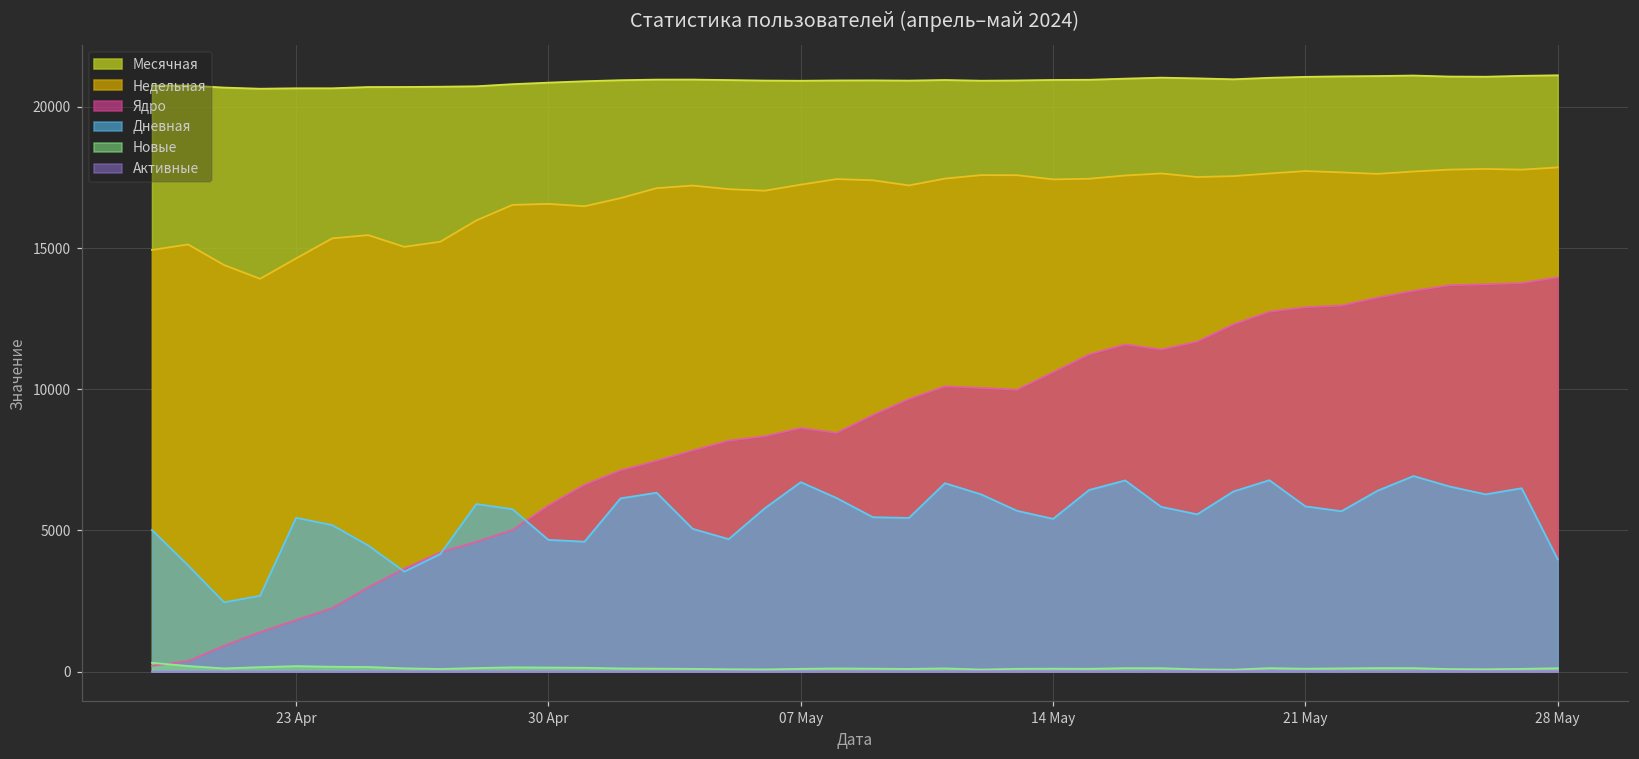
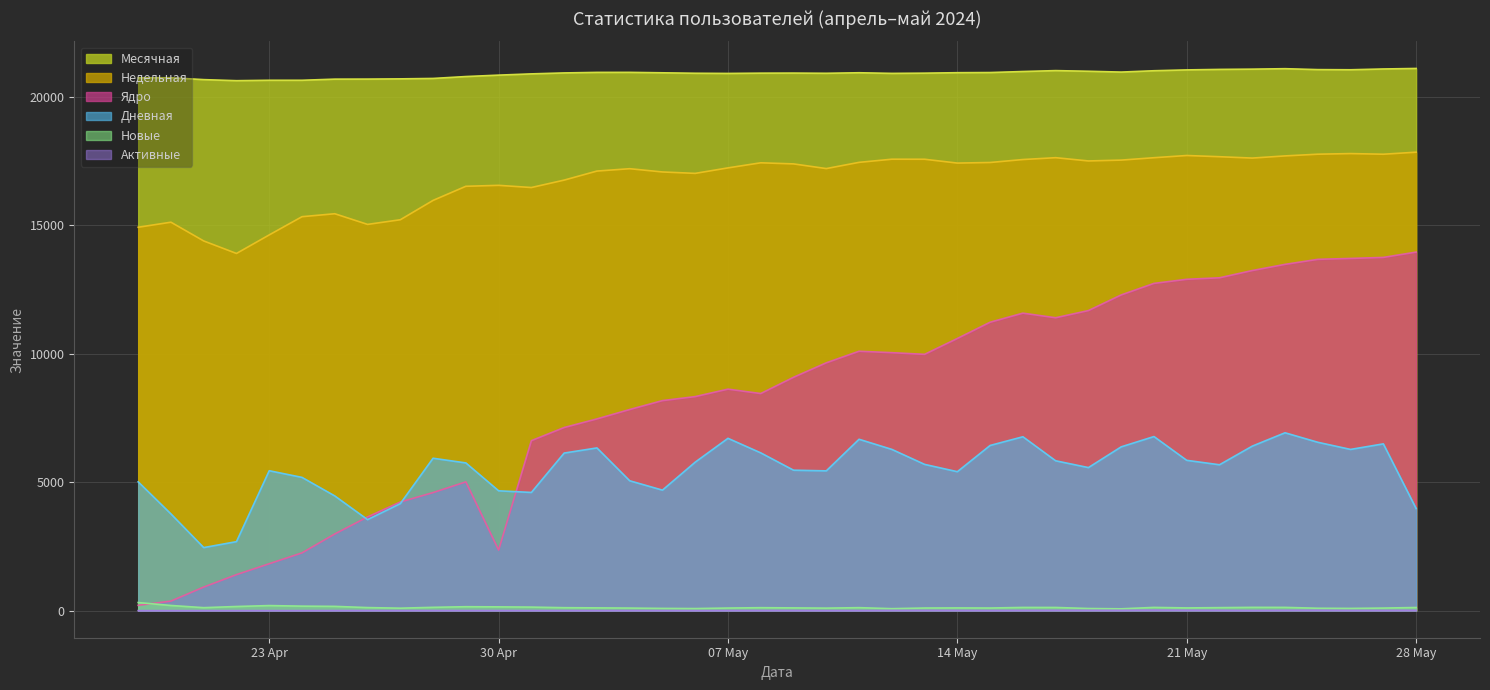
Ядро, 30 Apr: 5900 -> 2400
